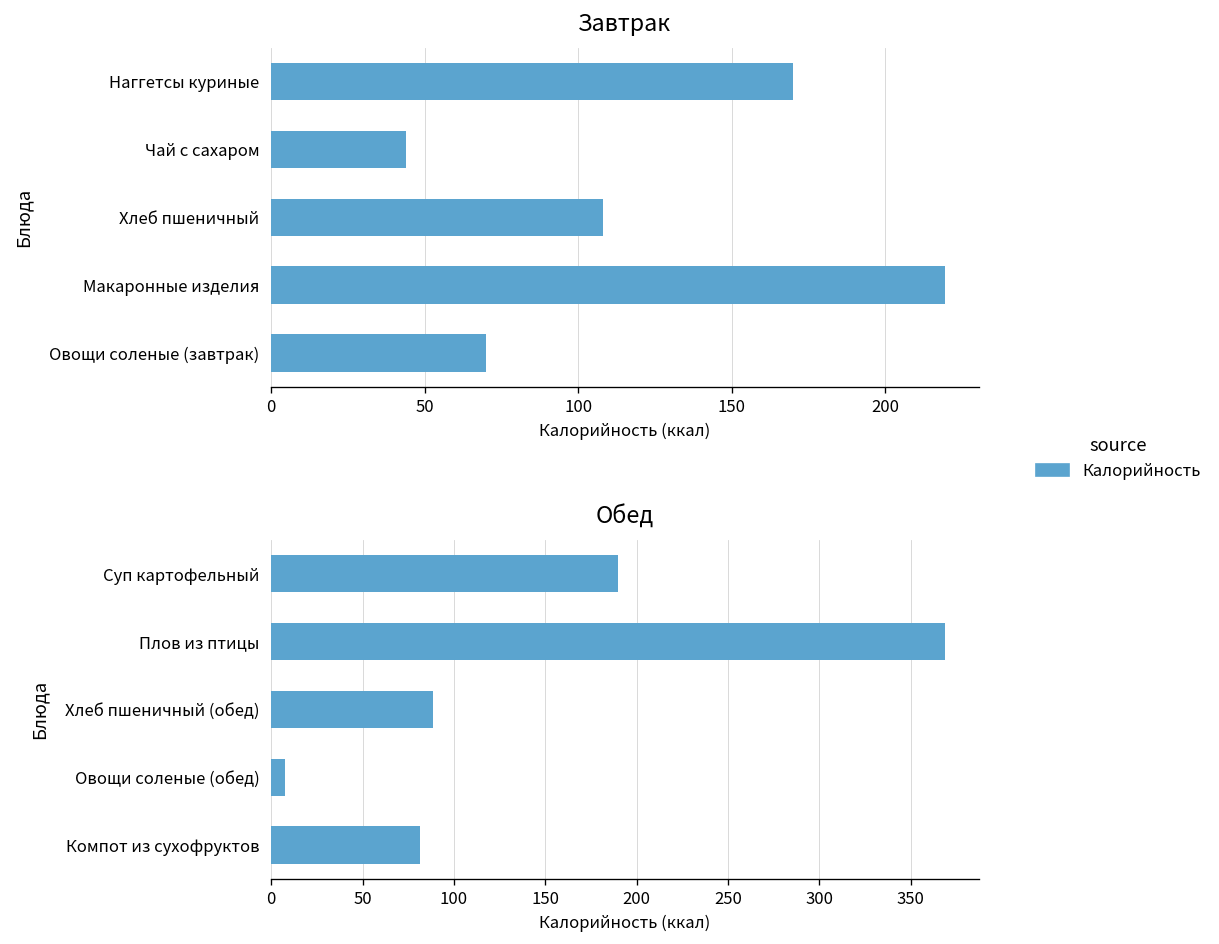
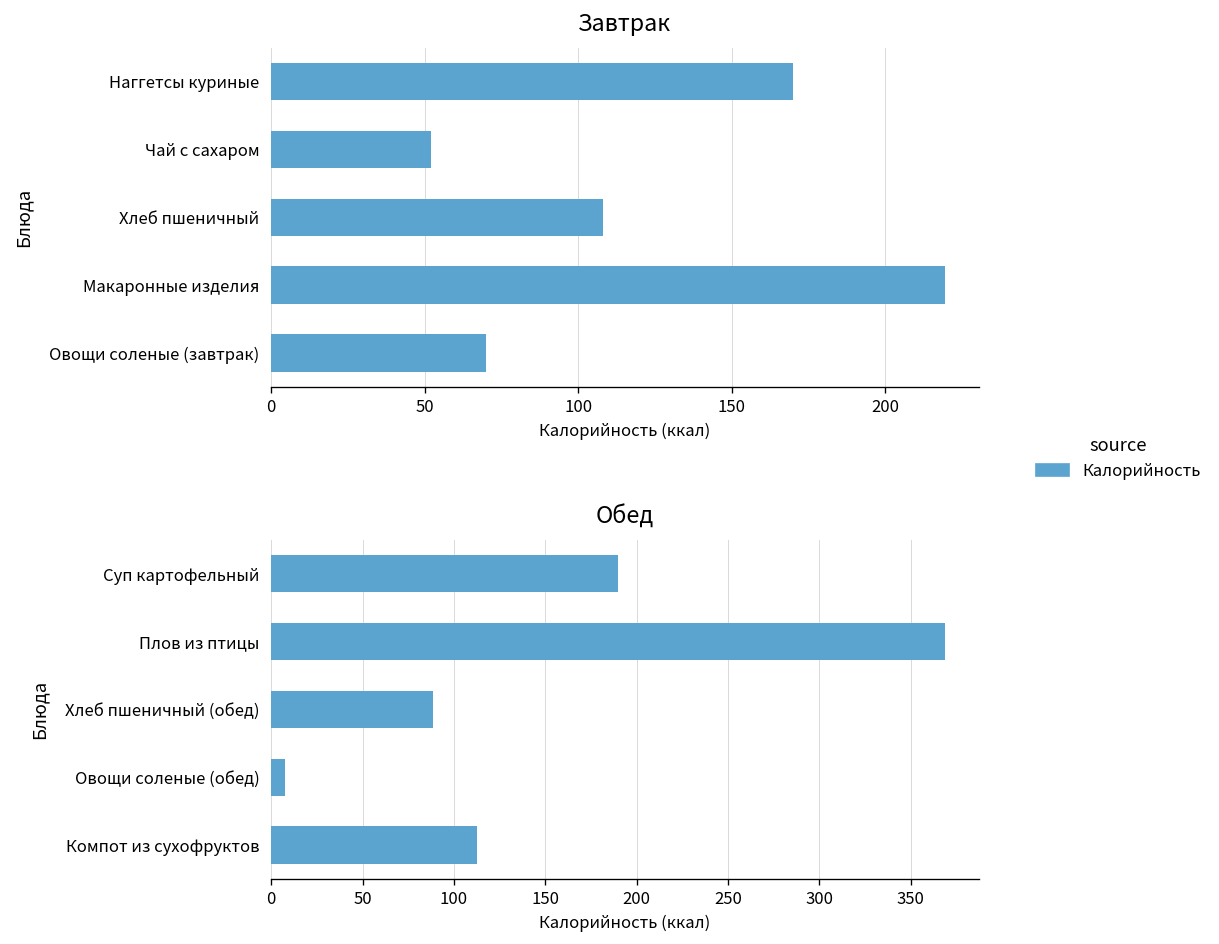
Завтрак, Чай с сахаром: 44 -> 52
Обед, Компот из сухофруктов: 81 -> 113
